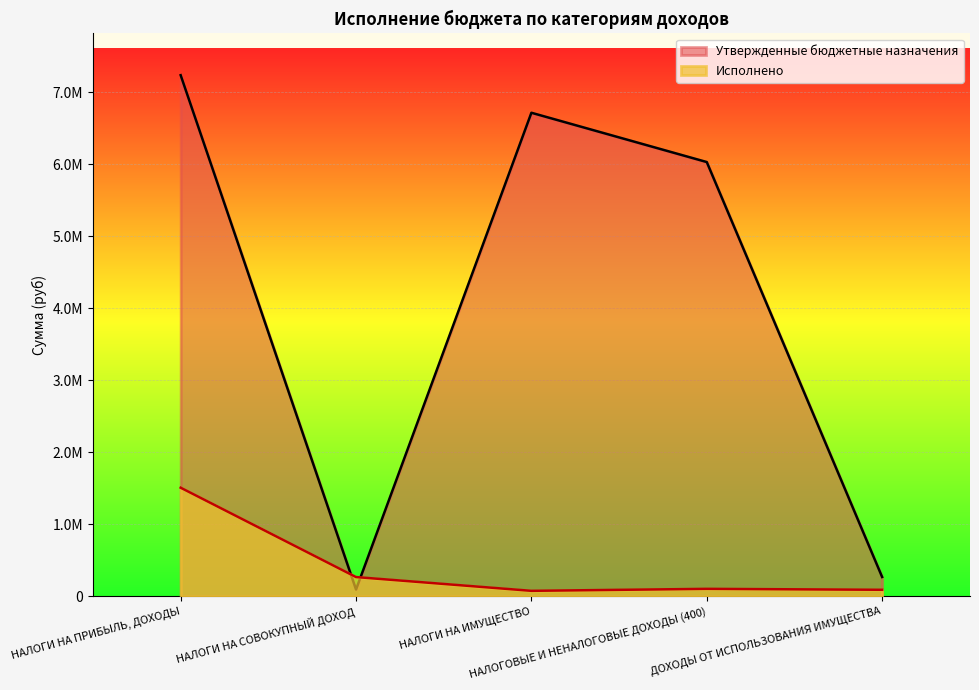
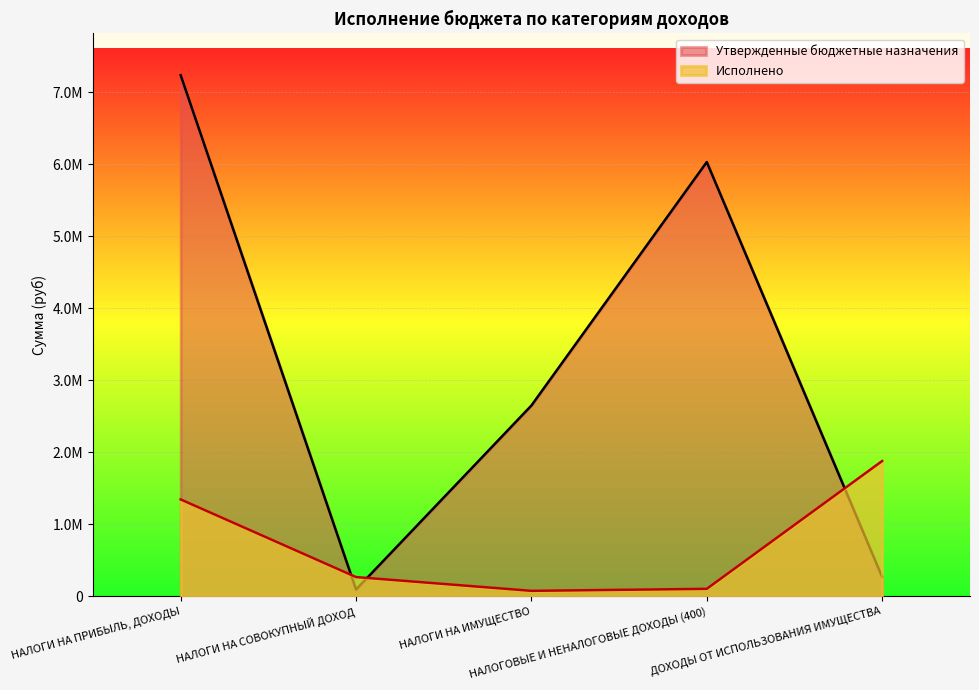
Исполнено, НАЛОГИ НА ПРИБЫЛЬ, ДОХОДЫ: 1500000 -> 1300000
Утвержденные бюджетные назначения, НАЛОГИ НА ИМУЩЕСТВО: 6700000 -> 2700000
Исполнено, ДОХОДЫ ОТ ИСПОЛЬЗОВАНИЯ ИМУЩЕСТВА: 100000 -> 1900000
